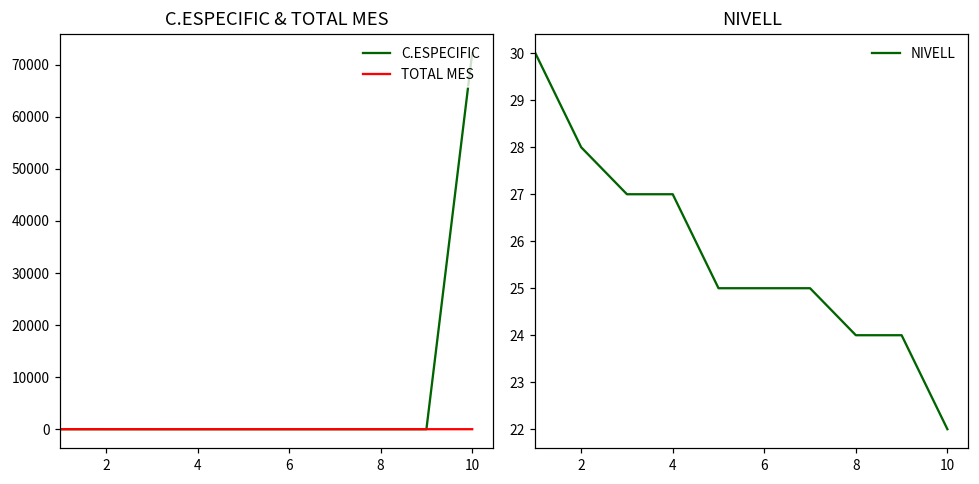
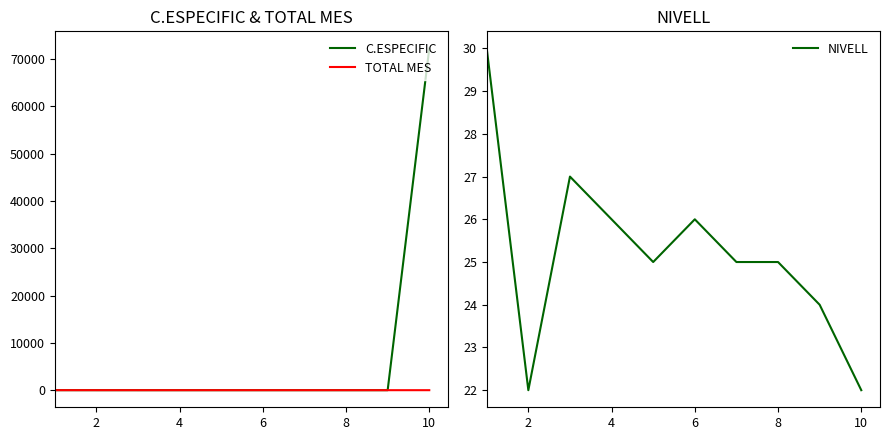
NIVELL, 2: 28 -> 22
NIVELL, 4: 27 -> 26
NIVELL, 6: 25 -> 26
NIVELL, 8: 24 -> 25
